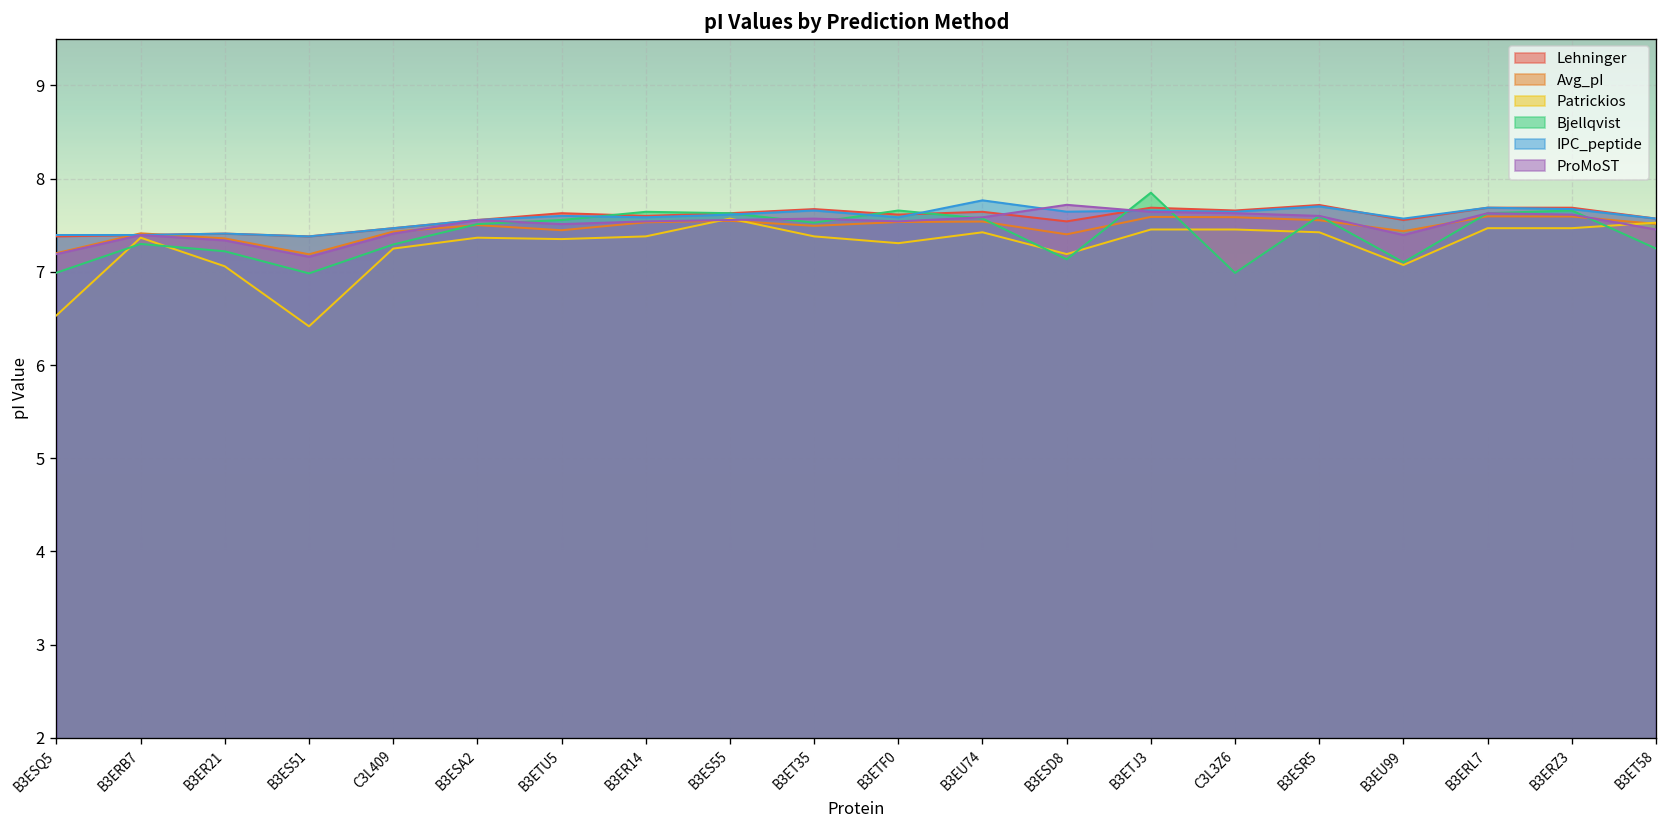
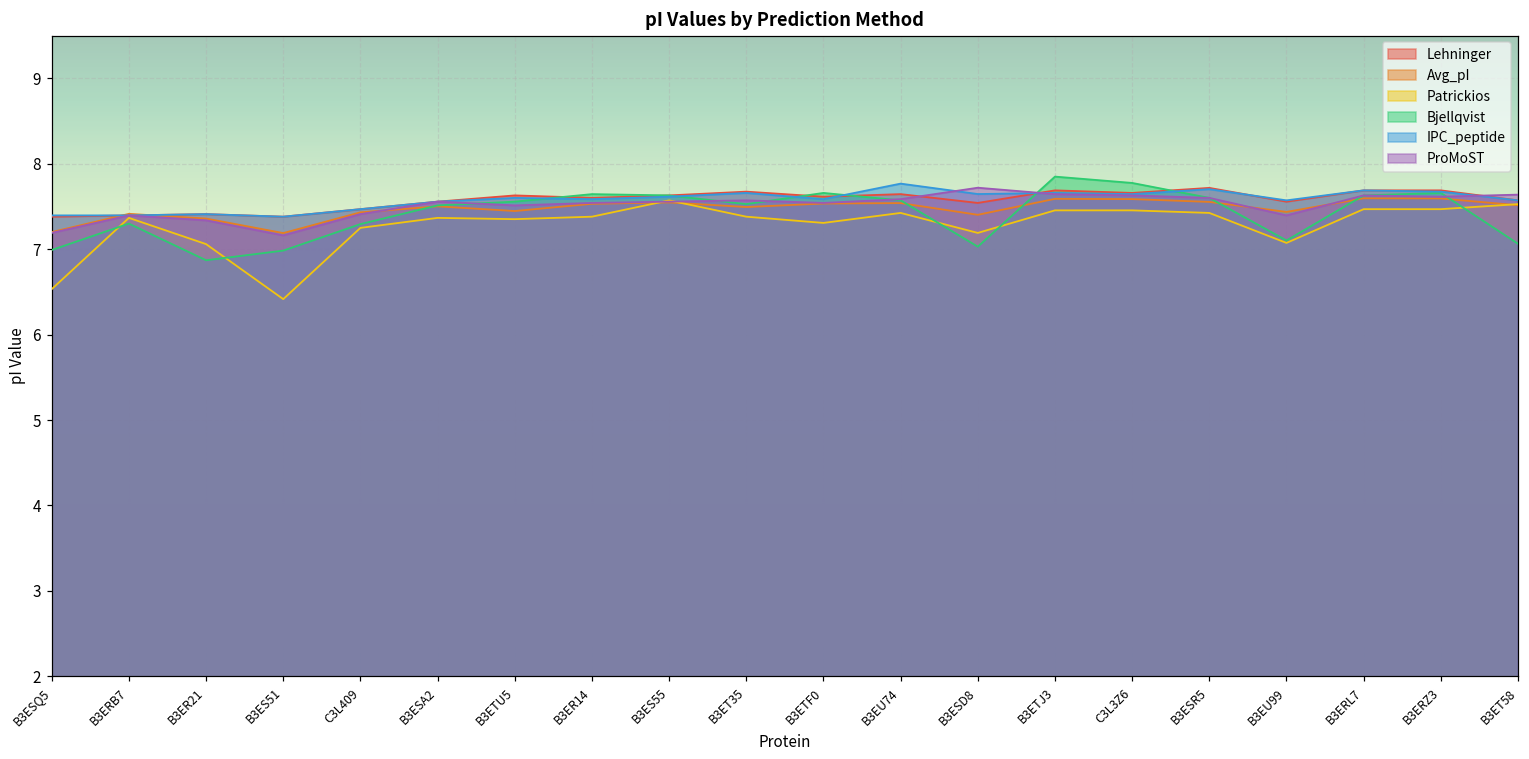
Bjellqvist, B3ER21: 7.2 -> 6.9
Bjellqvist, B3ESD8: 7.1 -> 7.0
Bjellqvist, C3L3Z6: 7.0 -> 7.8
Bjellqvist, B3ET58: 7.2 -> 7.1
ProMoST, B3ET58: 7.5 -> 7.6
